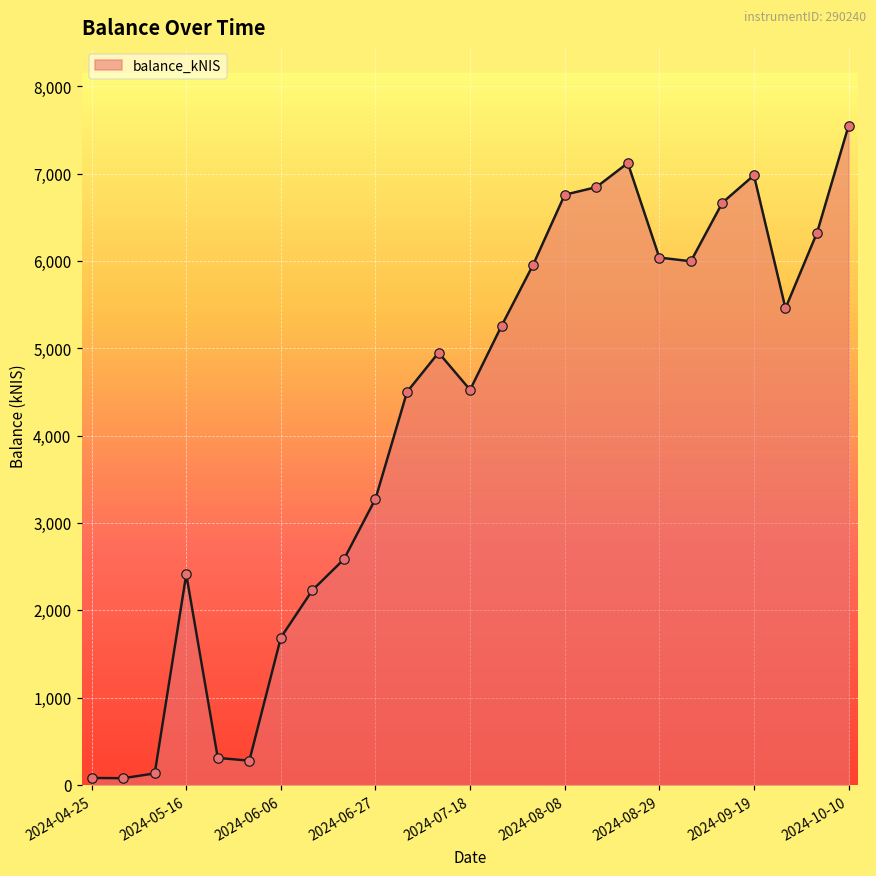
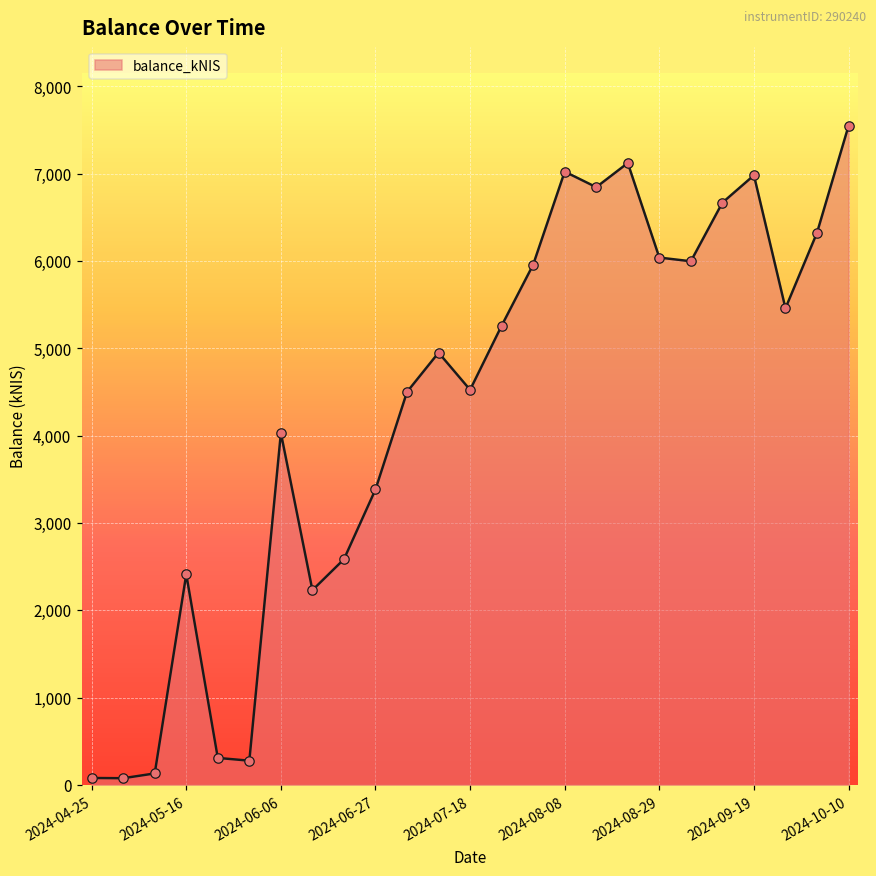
2024-06-06: 1,700 -> 4,000
2024-06-27: 3,300 -> 3,400
2024-08-08: 6,800 -> 7,000
